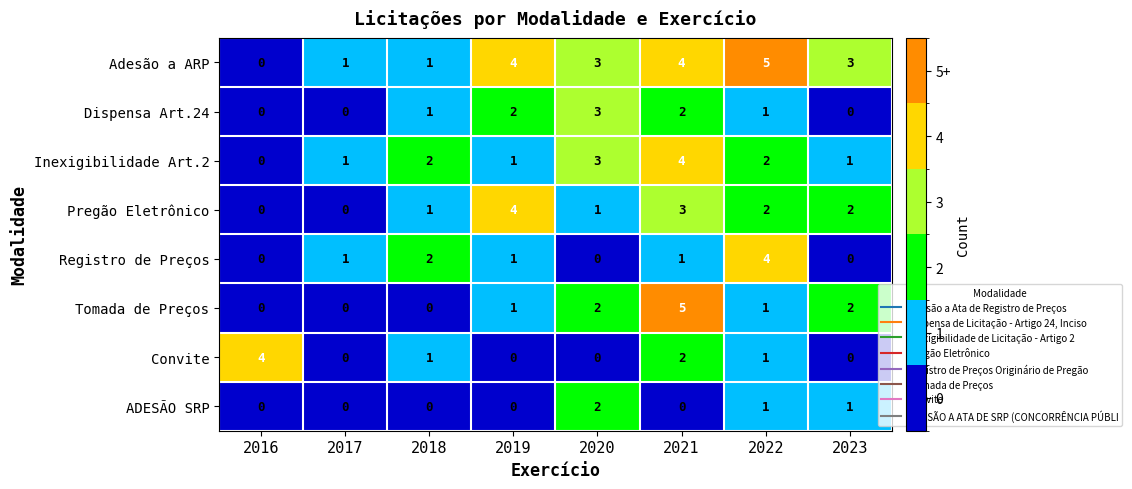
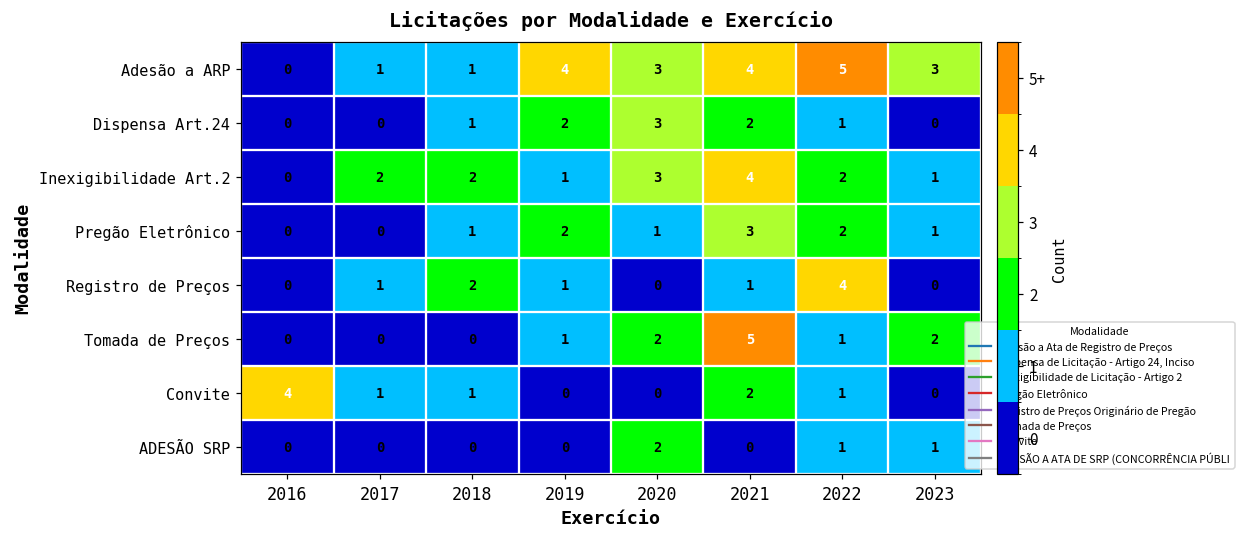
Inexigibilidade Art.2, 2017: 1 -> 2
Pregão Eletrônico, 2019: 4 -> 2
Pregão Eletrônico, 2023: 2 -> 1
Convite, 2017: 0 -> 1
